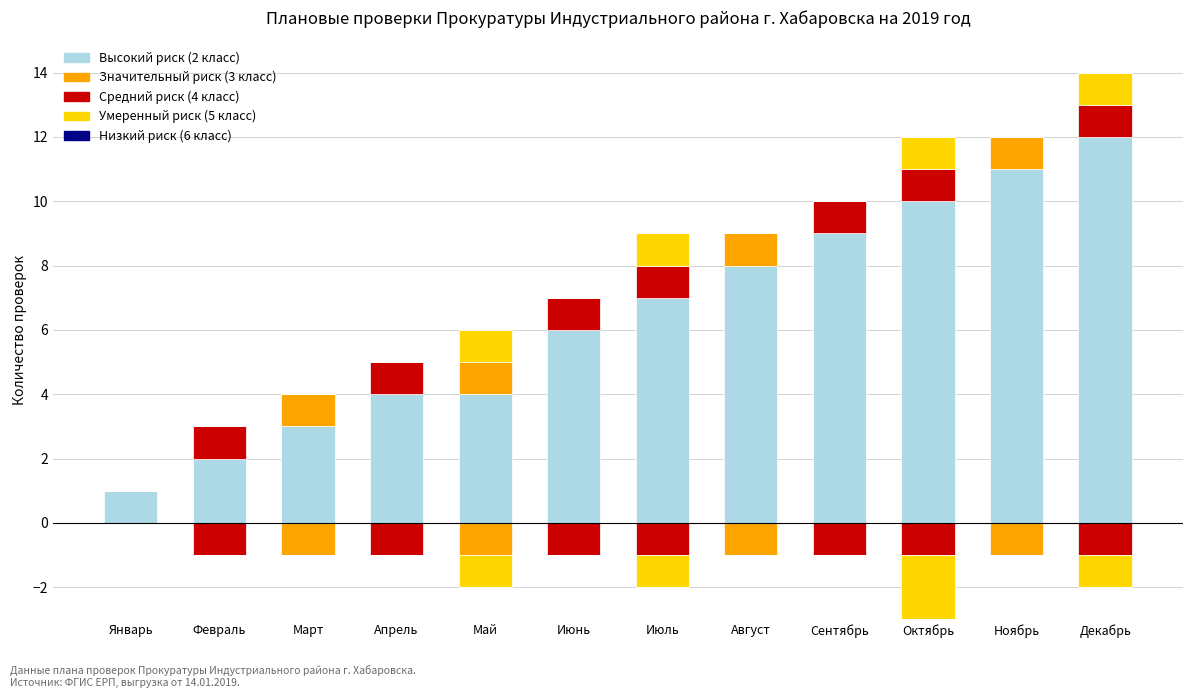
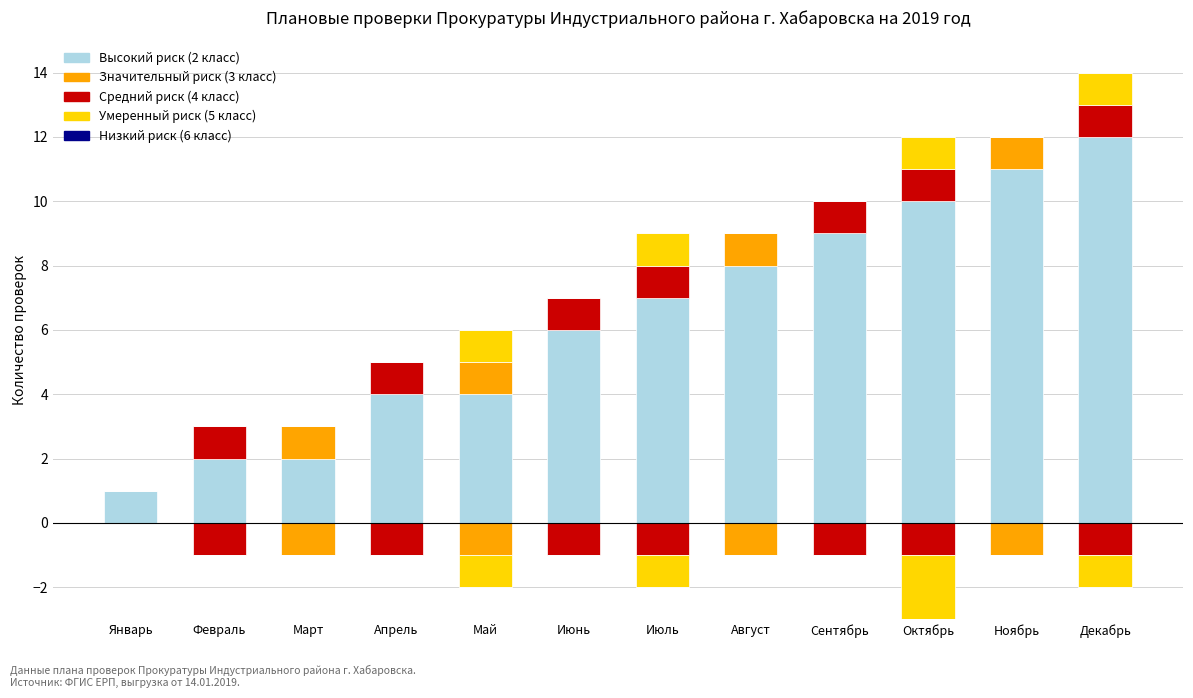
Высокий риск (2 класс), Март: 3 -> 2
